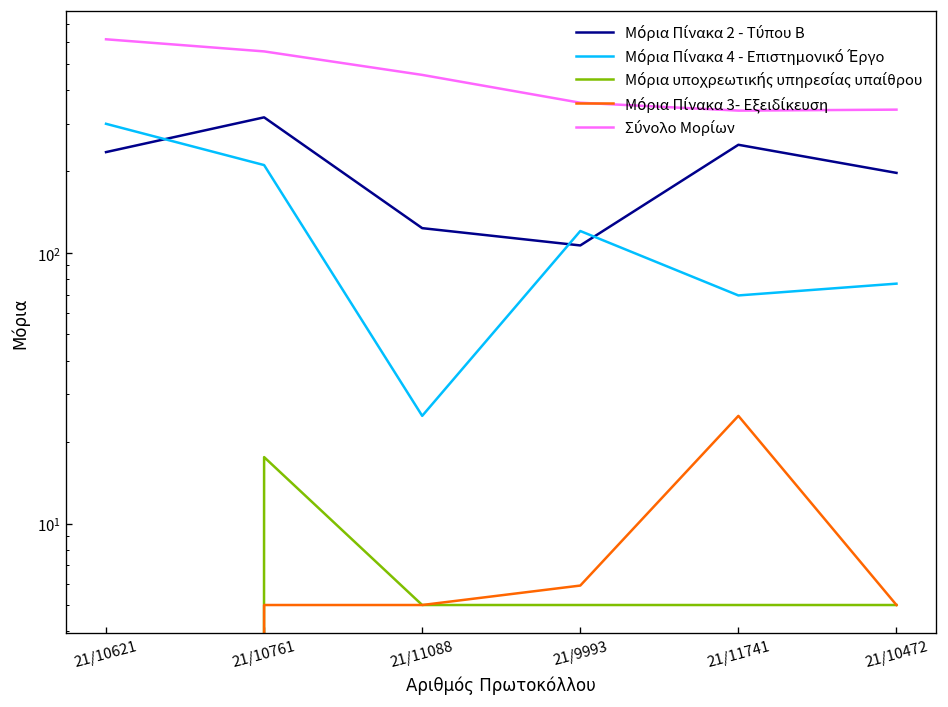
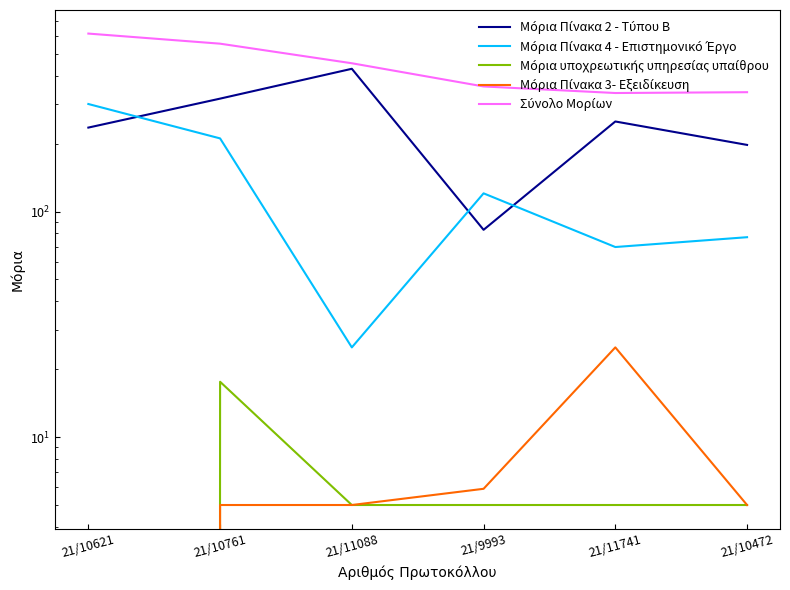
Μόρια Πίνακα 2 - Τύπου Β, 21/11088: 120 -> 430
Μόρια Πίνακα 2 - Τύπου Β, 21/9993: 110 -> 83
